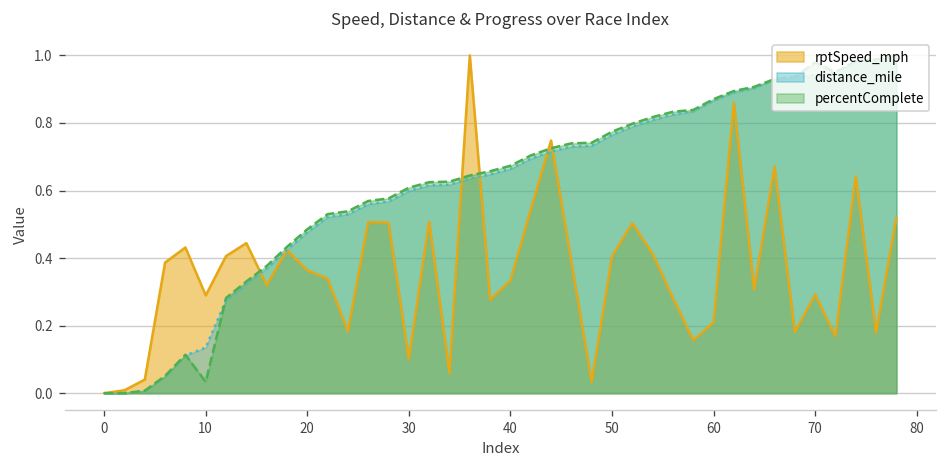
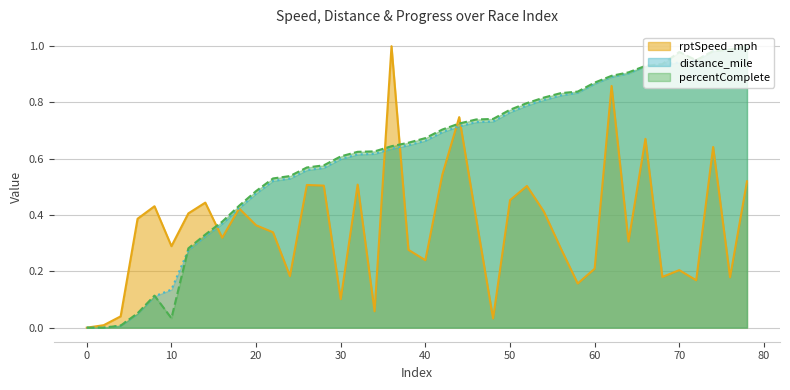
rptSpeed_mph, 40: 0.33 -> 0.24
rptSpeed_mph, 50: 0.40 -> 0.45
rptSpeed_mph, 70: 0.29 -> 0.20
